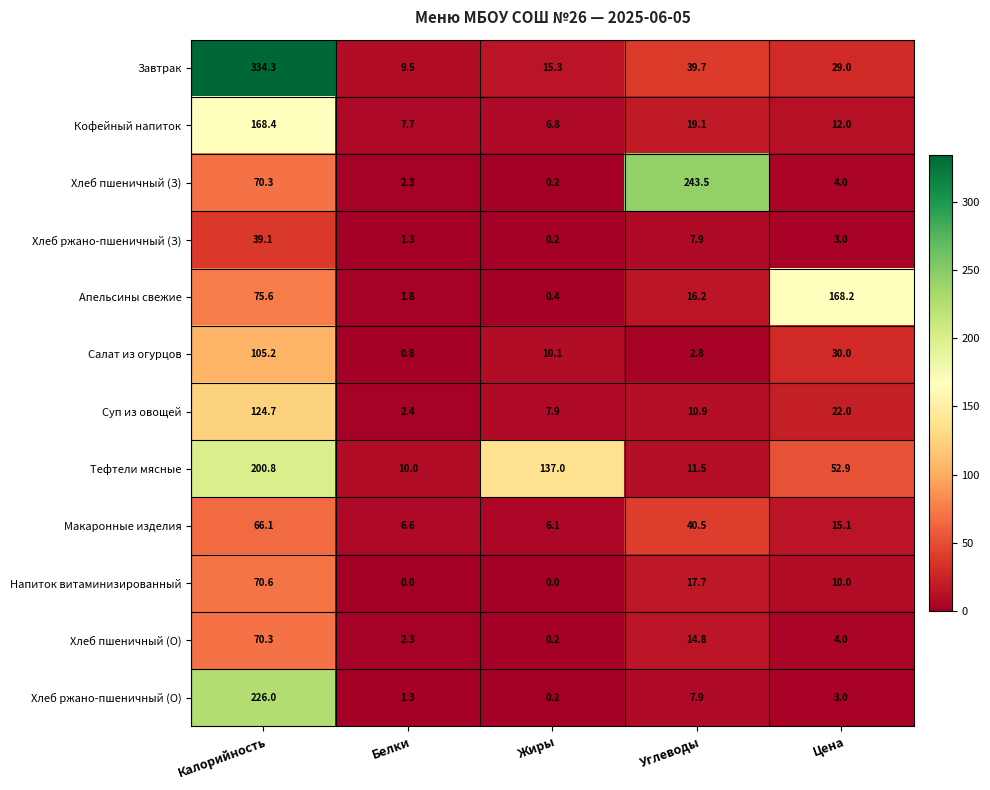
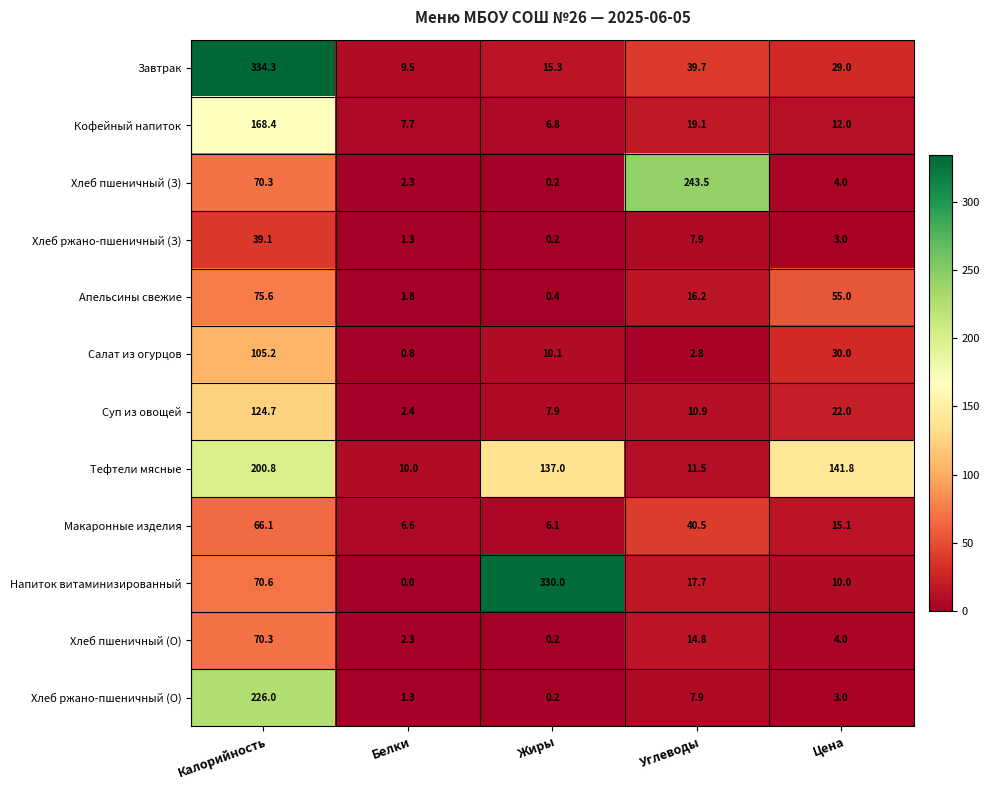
Апельсины свежие, Цена: 168.2 -> 55.0
Тефтели мясные, Цена: 52.9 -> 141.8
Напиток витаминизированный, Жиры: 0.0 -> 330.0
